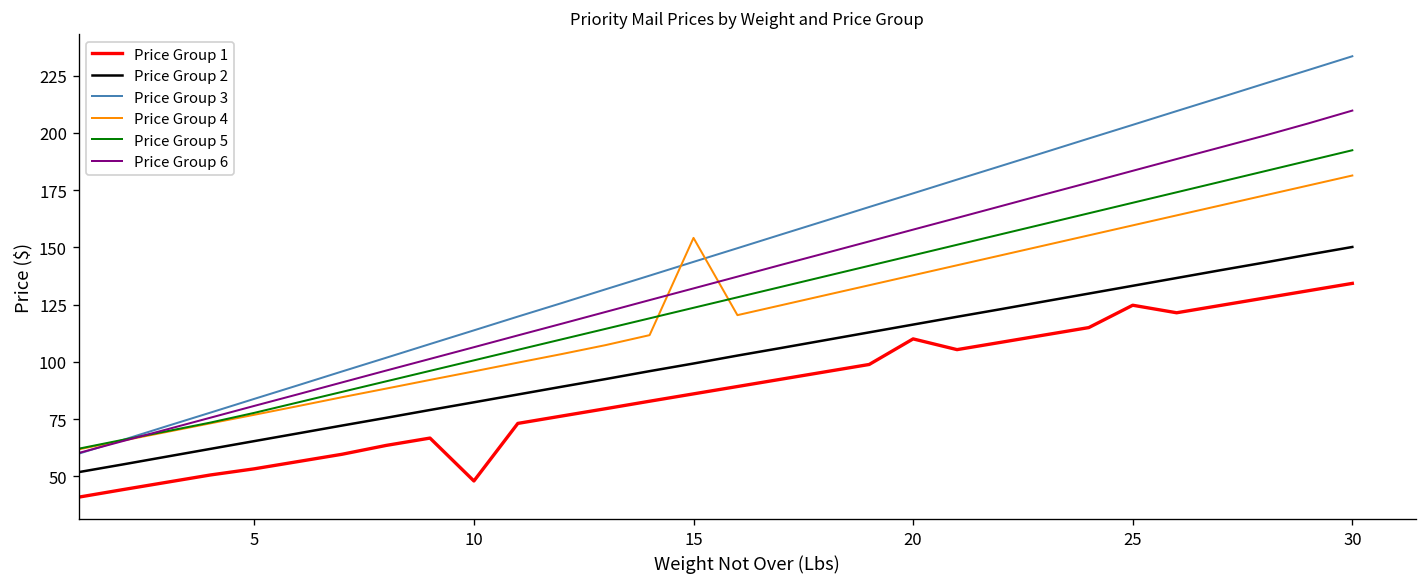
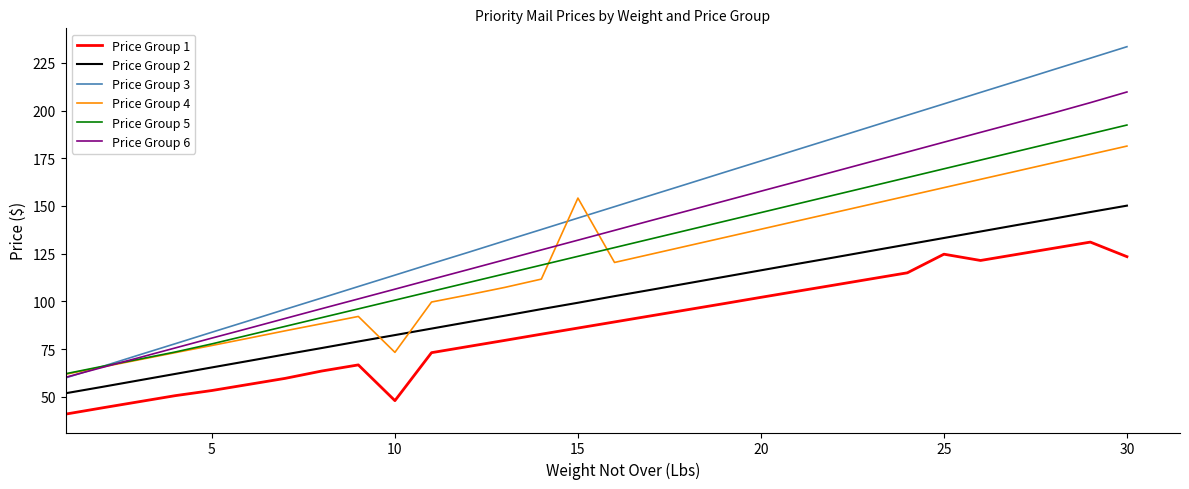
Price Group 4, 10: 96 -> 73
Price Group 1, 20: 110 -> 102
Price Group 1, 30: 134 -> 123
